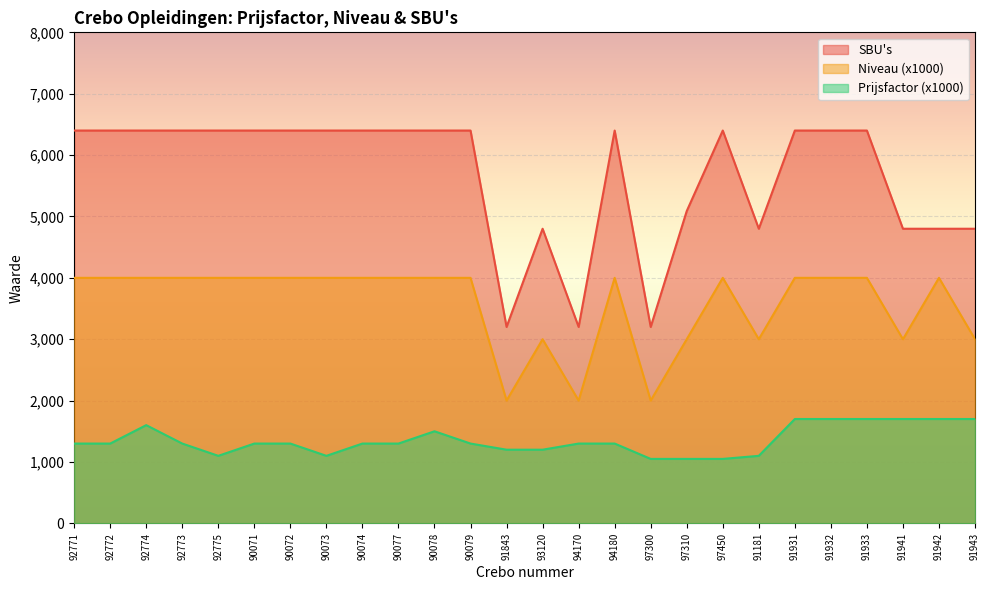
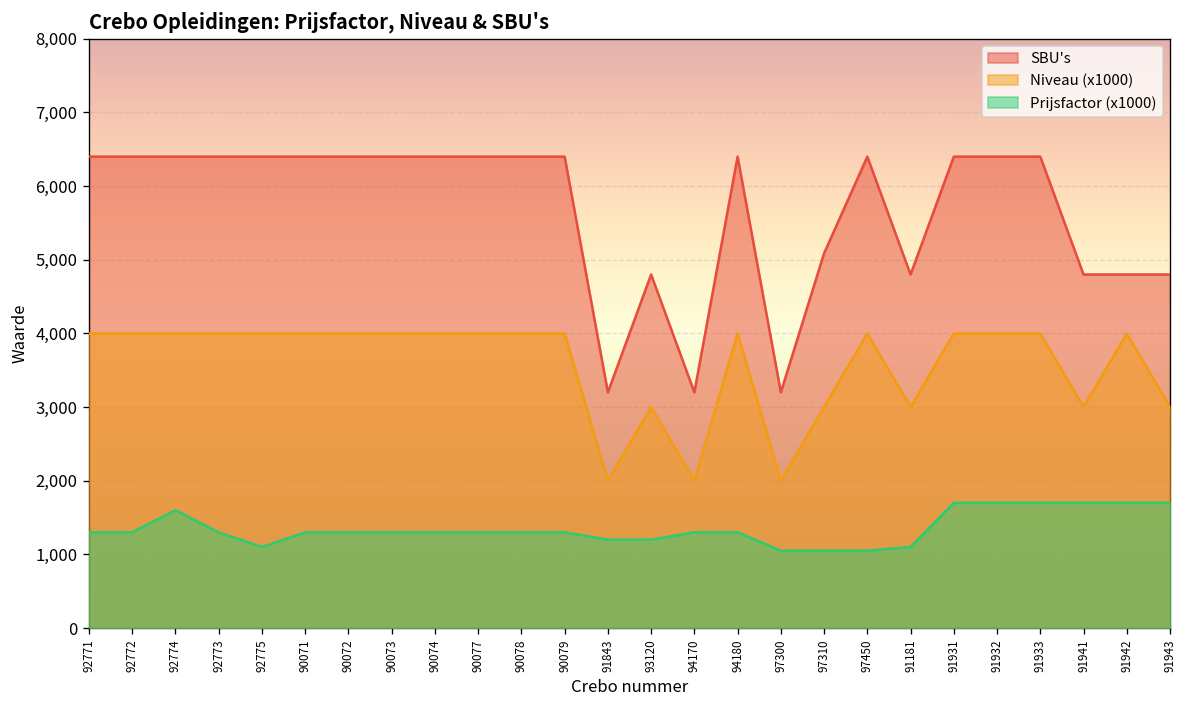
Prijsfactor (x1000), 90073: 1,100 -> 1,300
Prijsfactor (x1000), 90078: 1,500 -> 1,300
